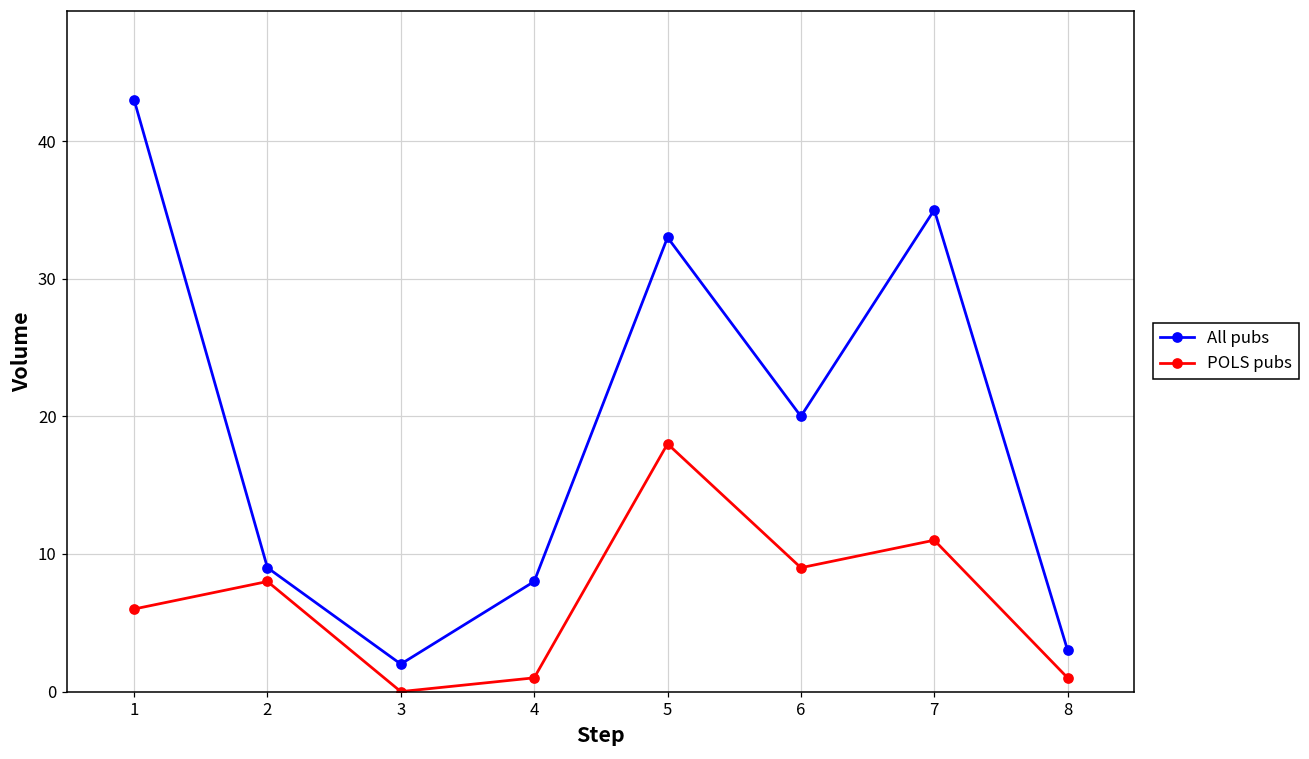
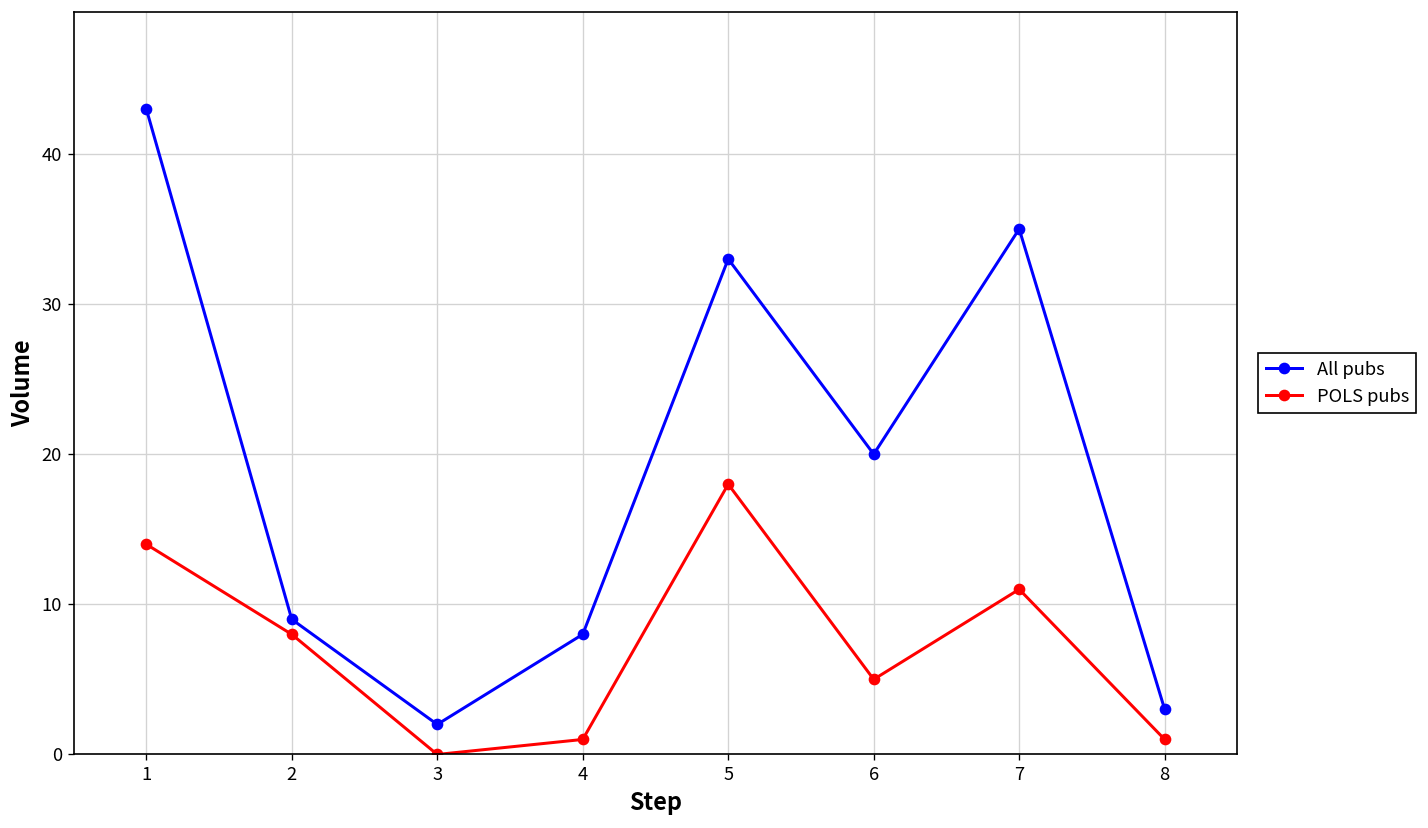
POLS pubs, 1: 6 -> 14
POLS pubs, 6: 9 -> 5
